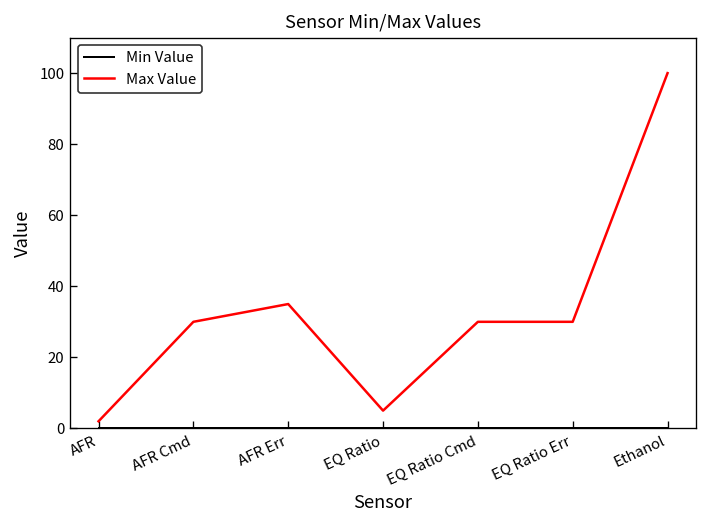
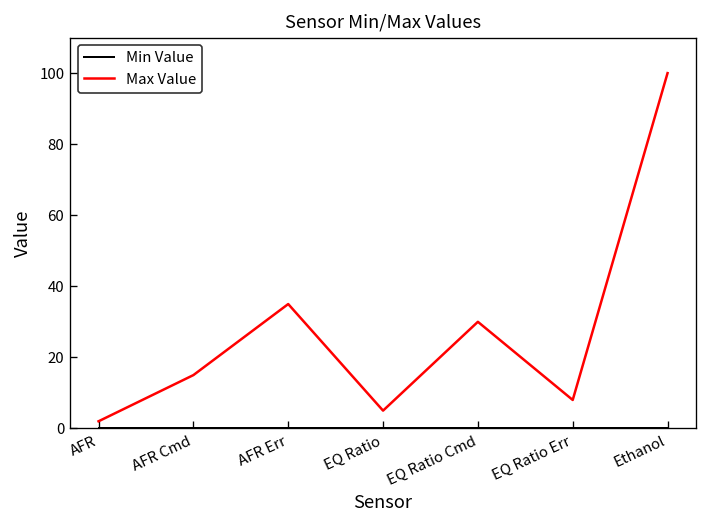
Max Value, AFR Cmd: 30 -> 15
Max Value, EQ Ratio Err: 30 -> 8
